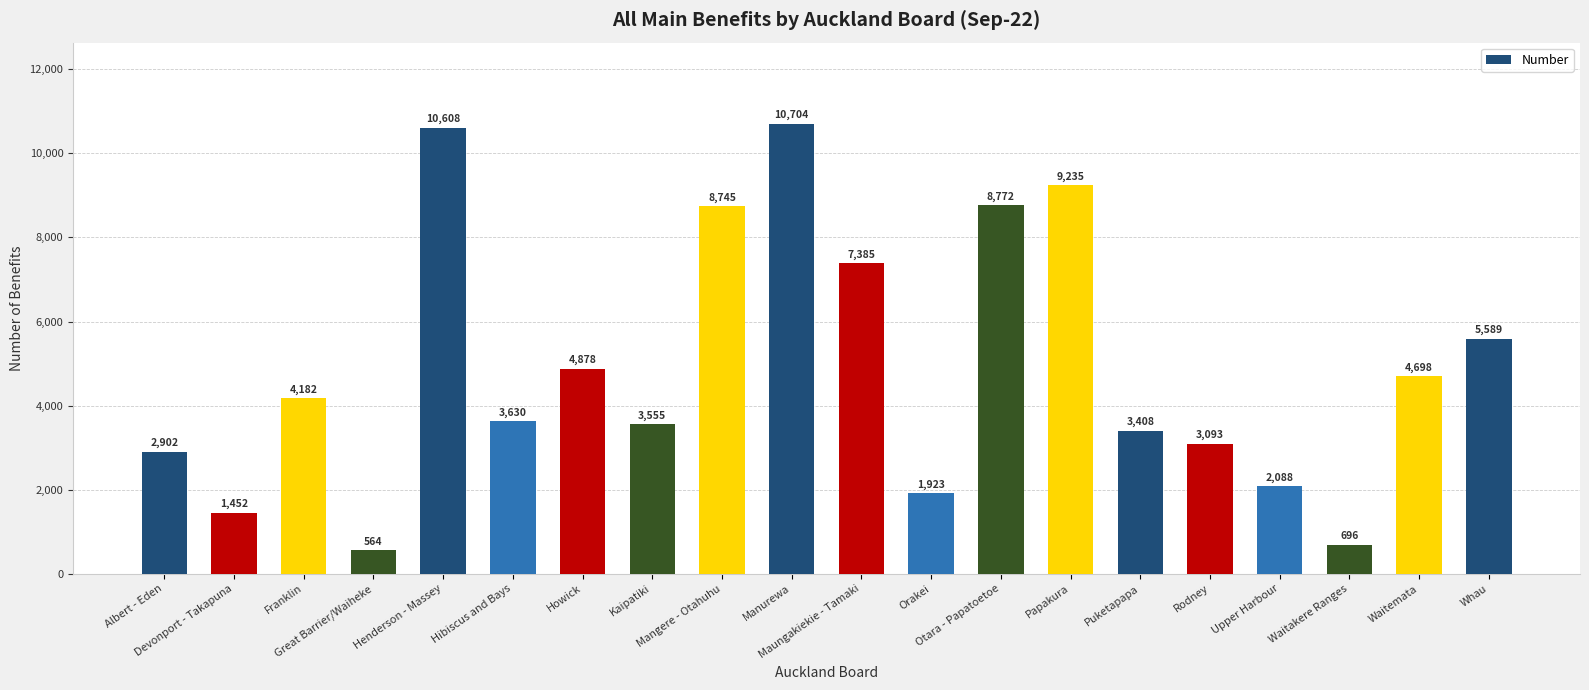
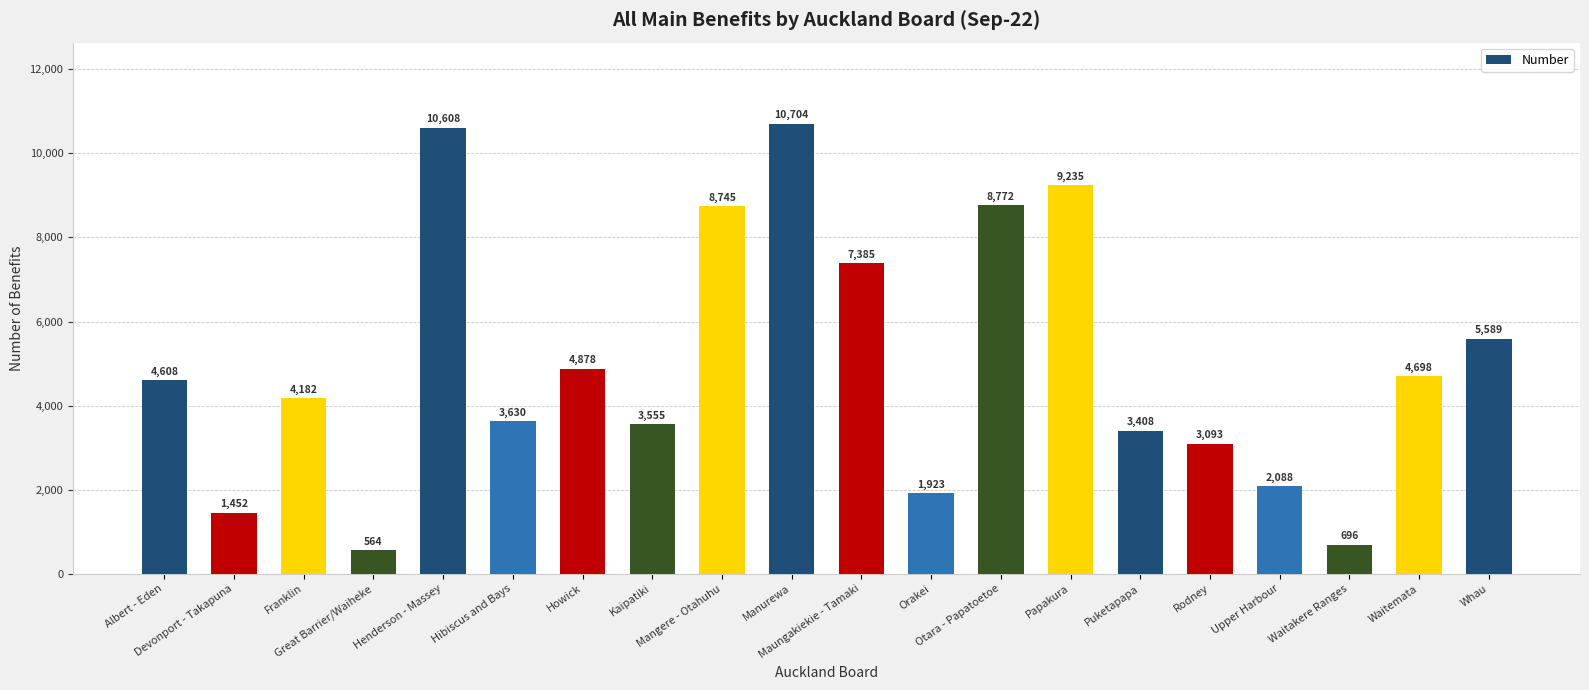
Albert - Eden: 2,902 -> 4,608
